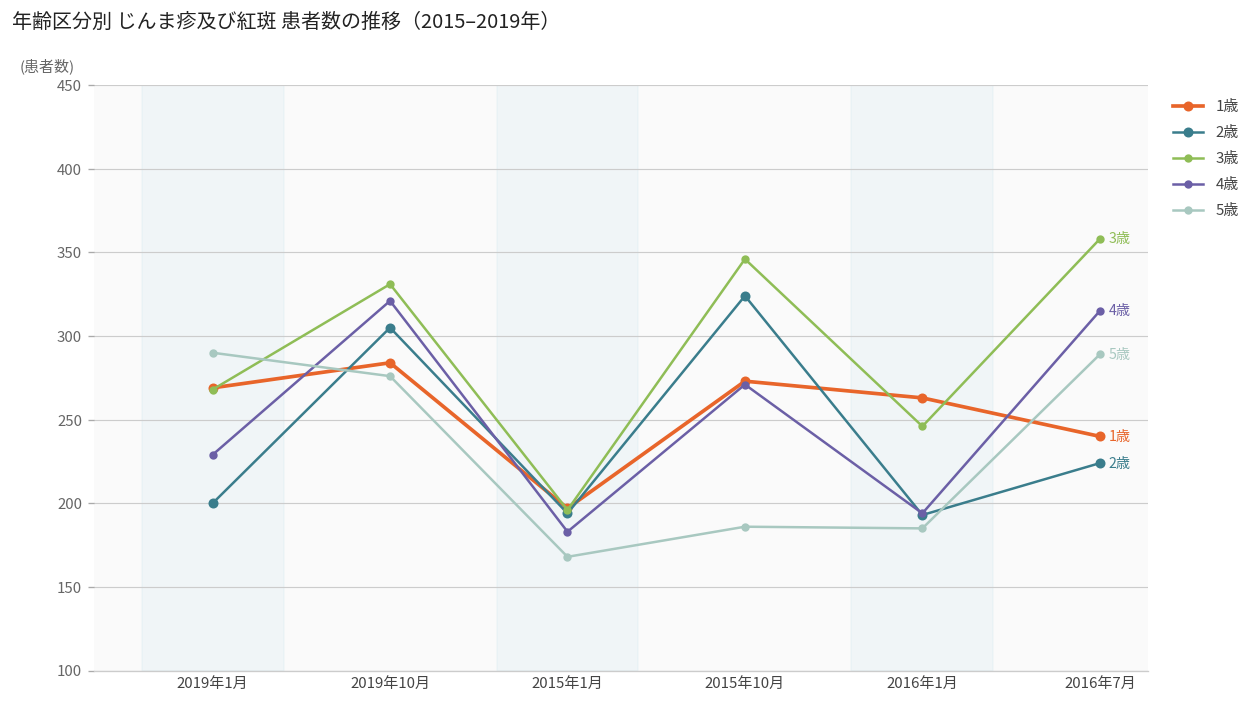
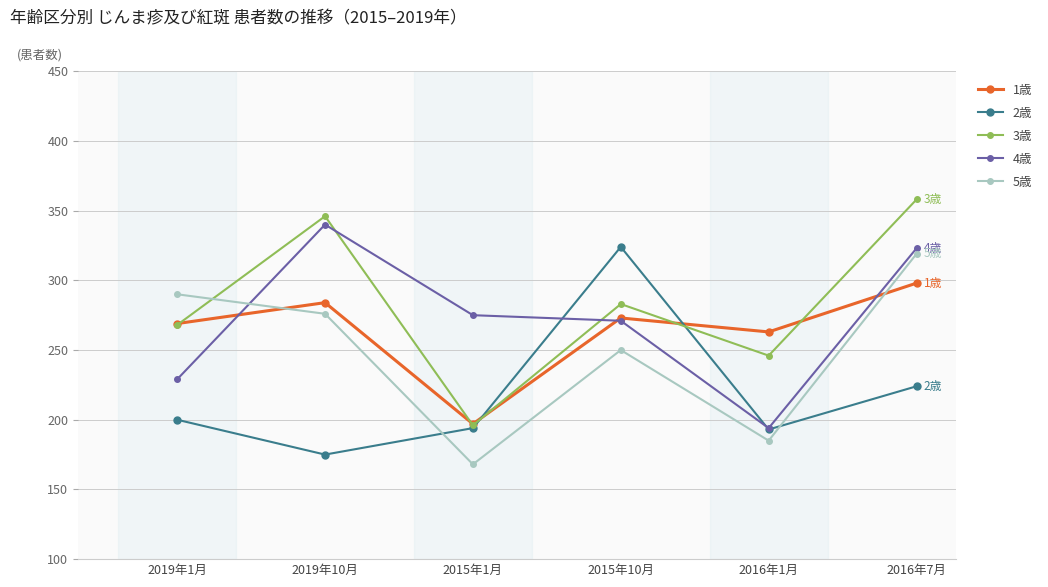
2歳, 2019年10月: 305 -> 175
3歳, 2019年10月: 331 -> 346
4歳, 2019年10月: 321 -> 340
4歳, 2015年1月: 183 -> 275
3歳, 2015年10月: 346 -> 283
5歳, 2015年10月: 186 -> 250
1歳, 2016年7月: 240 -> 298
4歳, 2016年7月: 315 -> 323
5歳, 2016年7月: 289 -> 319
